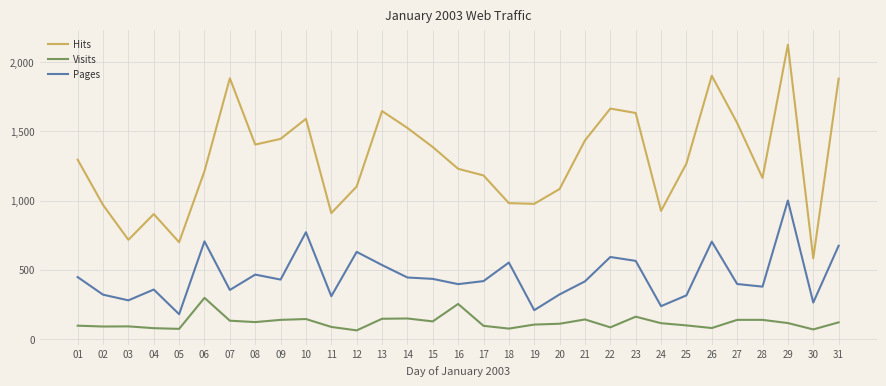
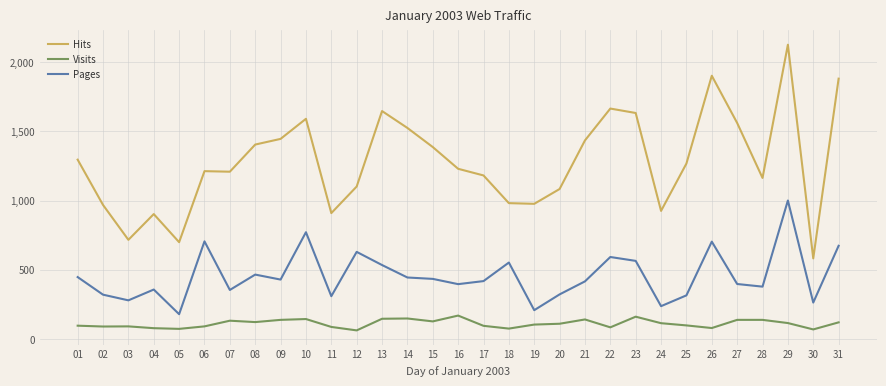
Visits, 06: 300 -> 90
Hits, 07: 1,880 -> 1,210
Visits, 16: 250 -> 170
